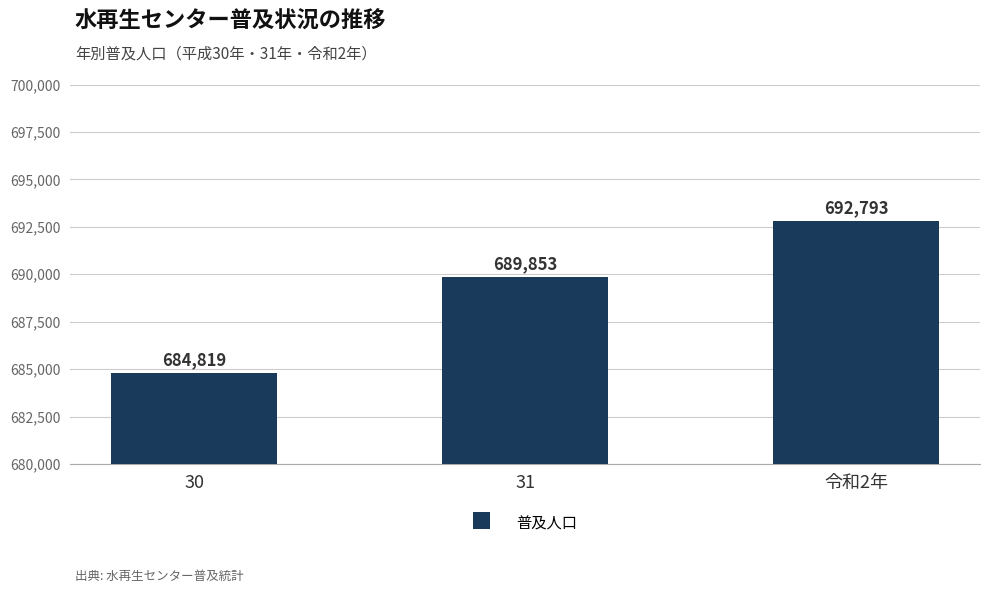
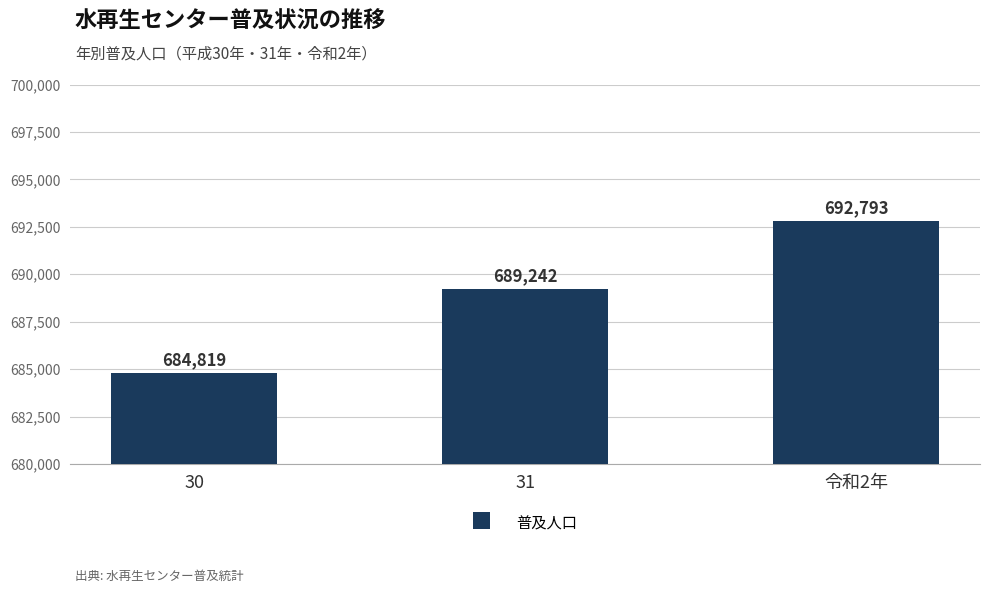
31: 689,853 -> 689,242
